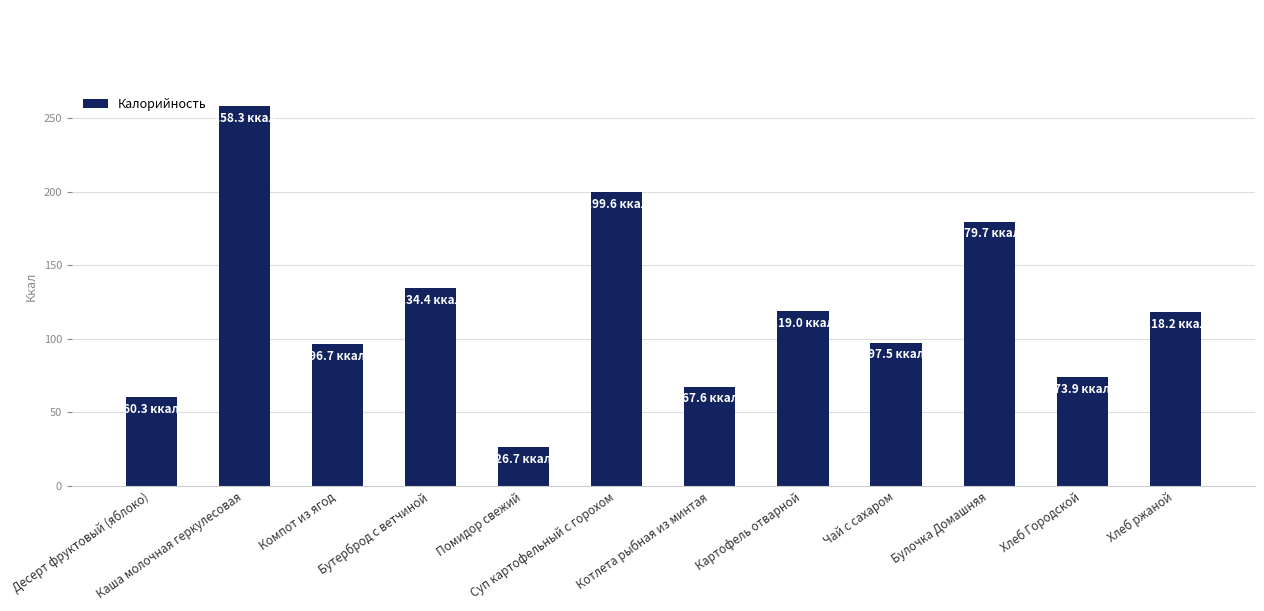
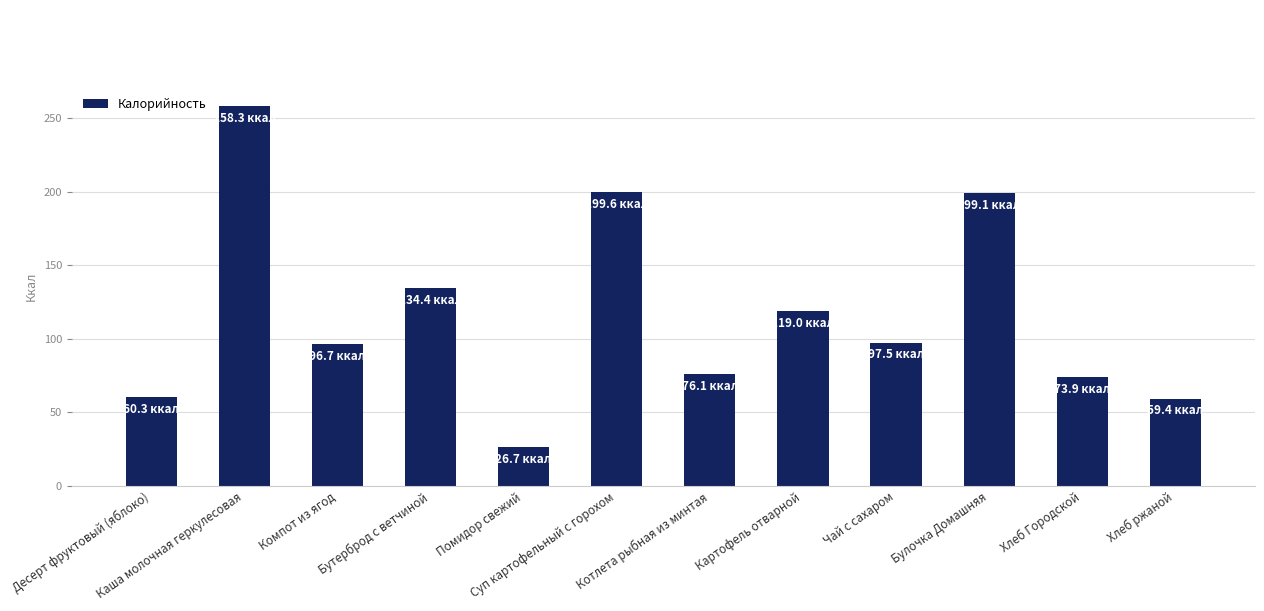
Котлета рыбная из минтая: 67.6 -> 76.1
Булочка Домашняя: 179.7 -> 199.1
Хлеб ржаной: 118.2 -> 59.4
